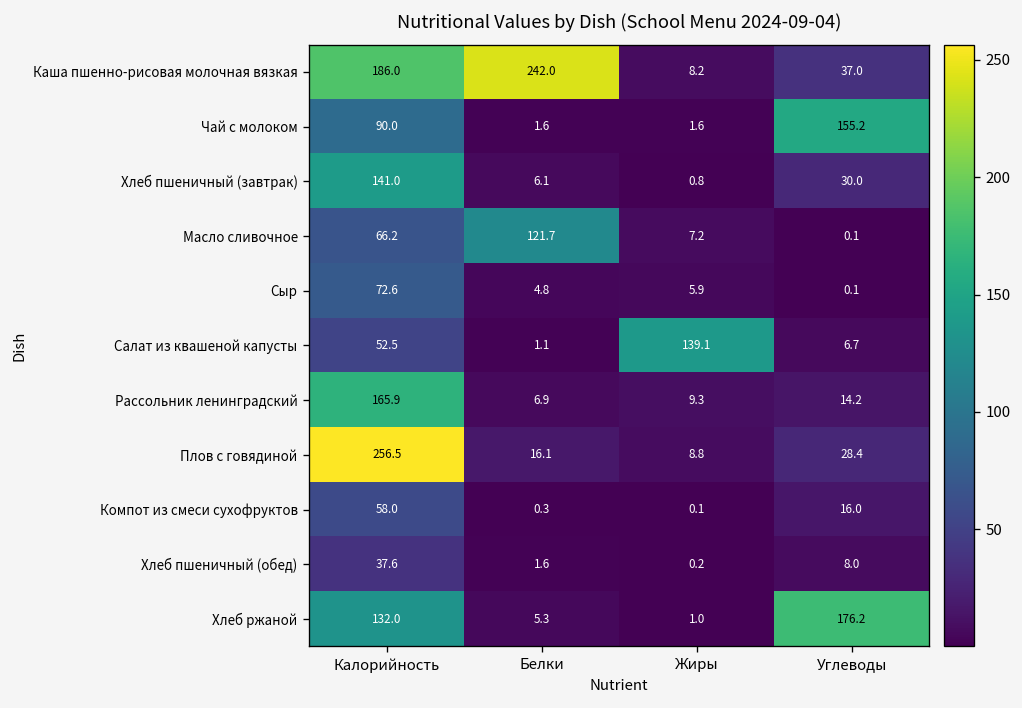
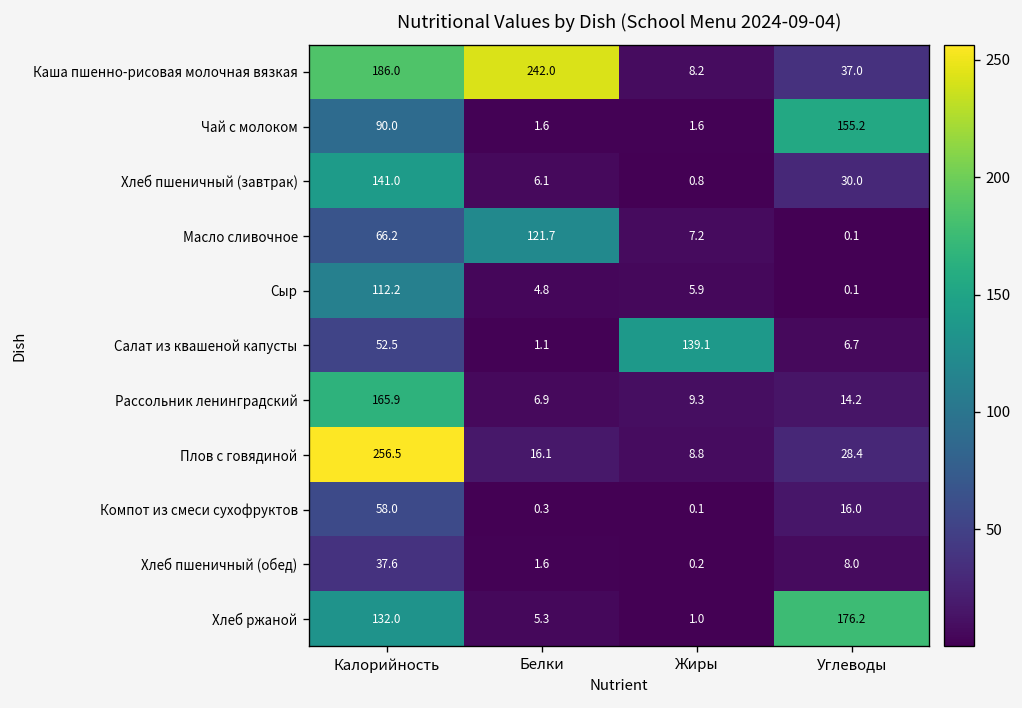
Сыр, Калорийность: 72.6 -> 112.2
